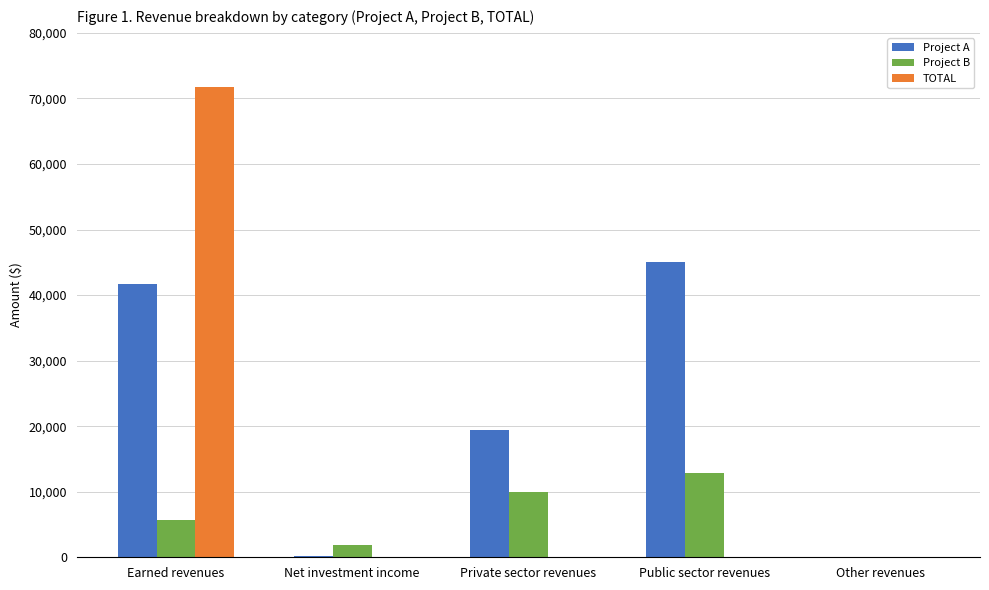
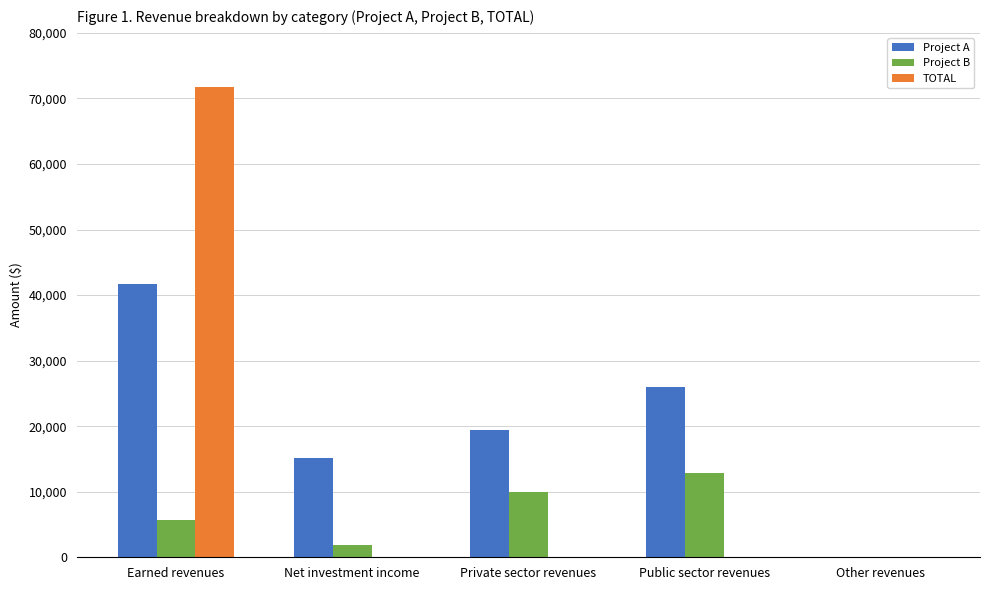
Project A, Net investment income: 0 -> 15,000
Project A, Public sector revenues: 45,000 -> 26,000
